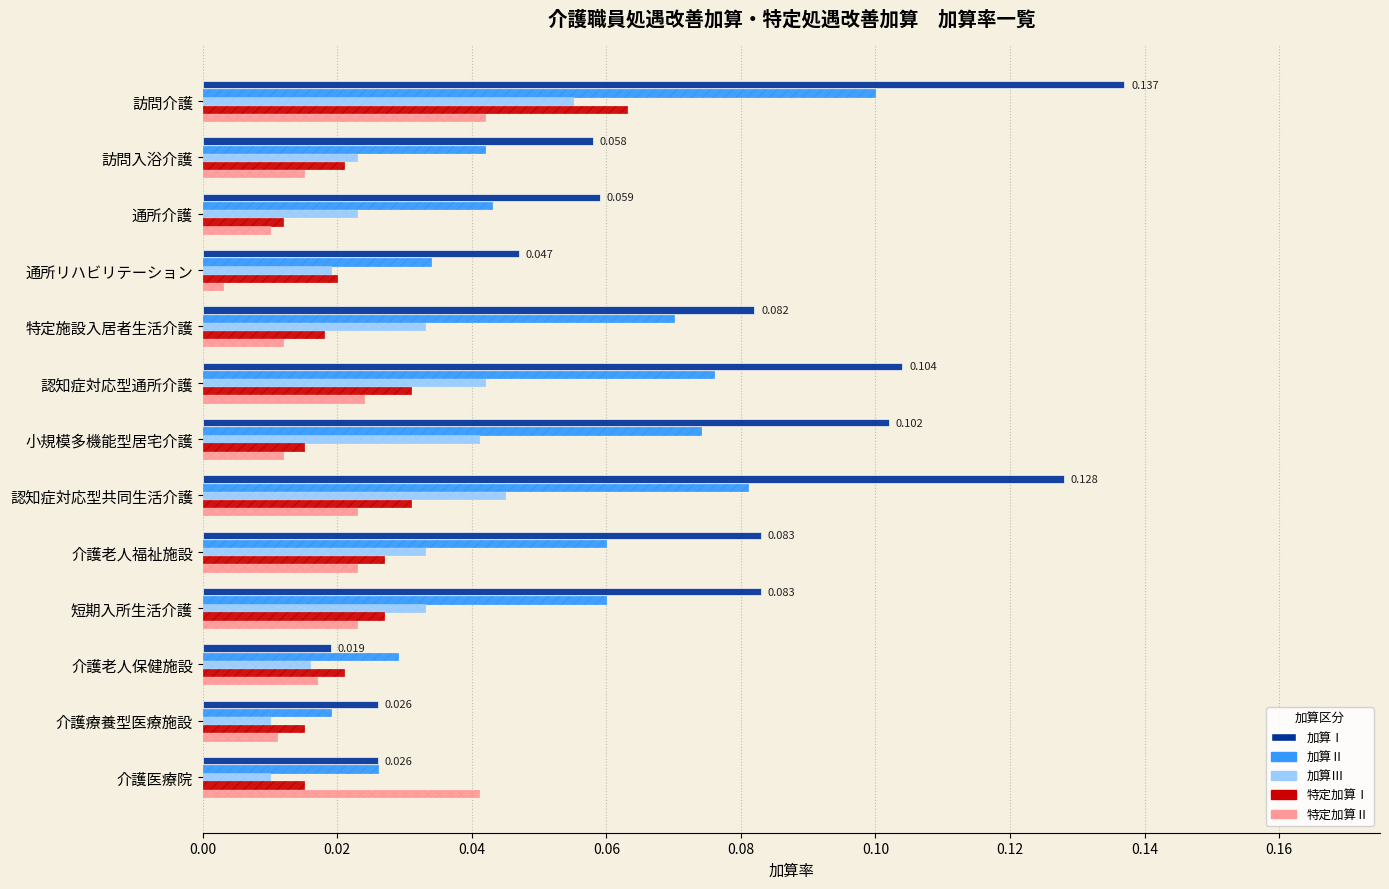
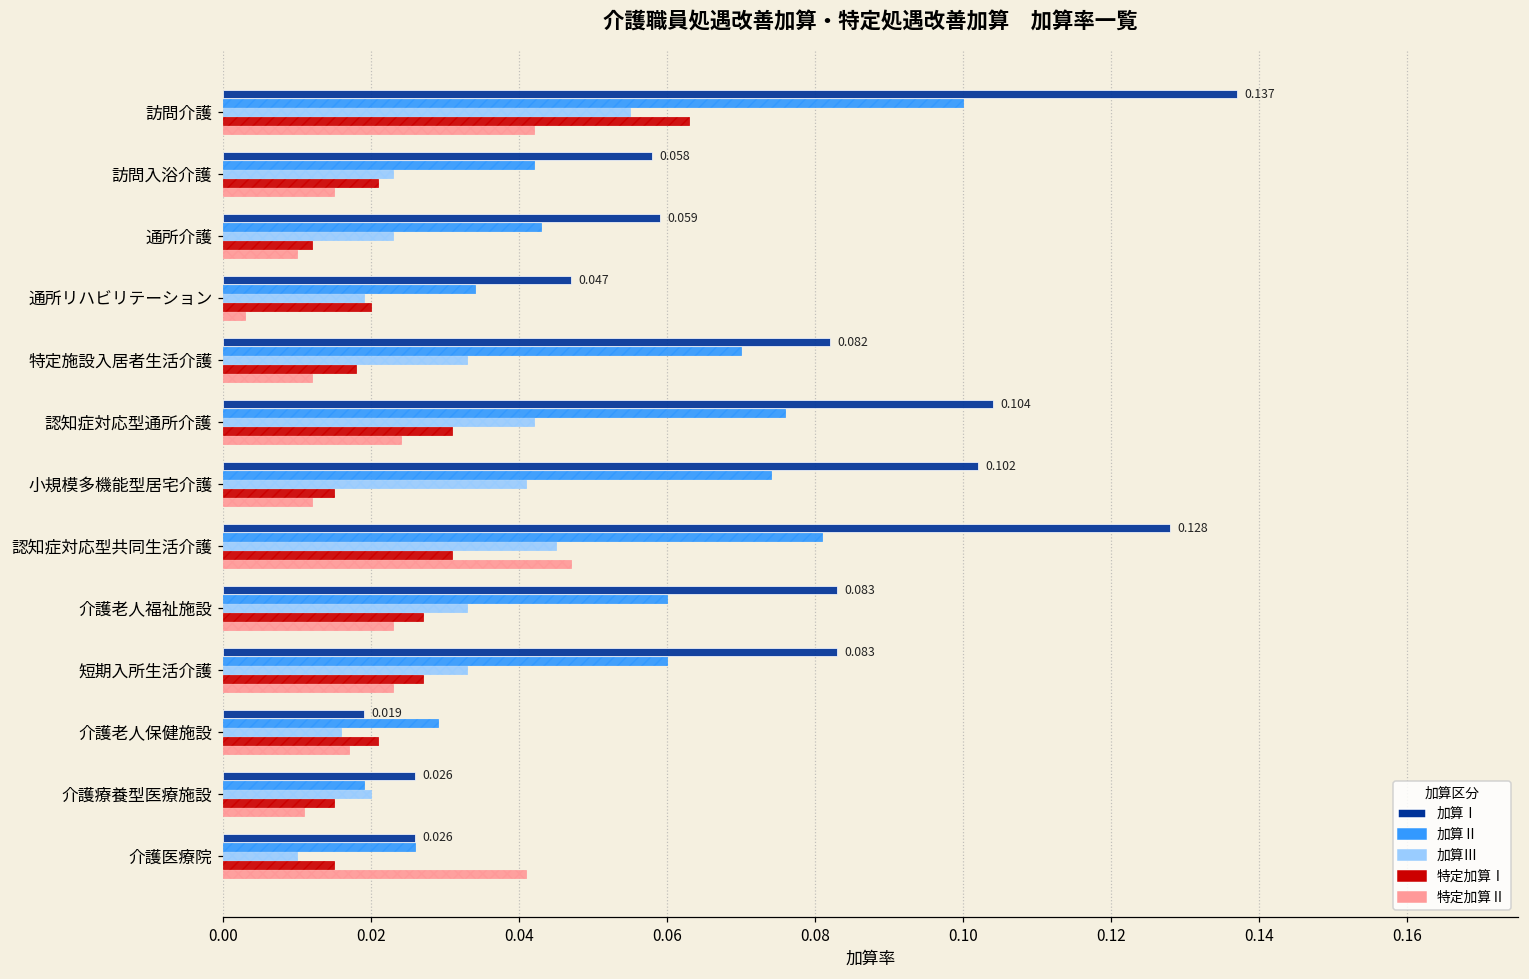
特定加算Ⅱ, 認知症対応型共同生活介護: 0.023 -> 0.047
加算Ⅲ, 介護療養型医療施設: 0.01 -> 0.02
